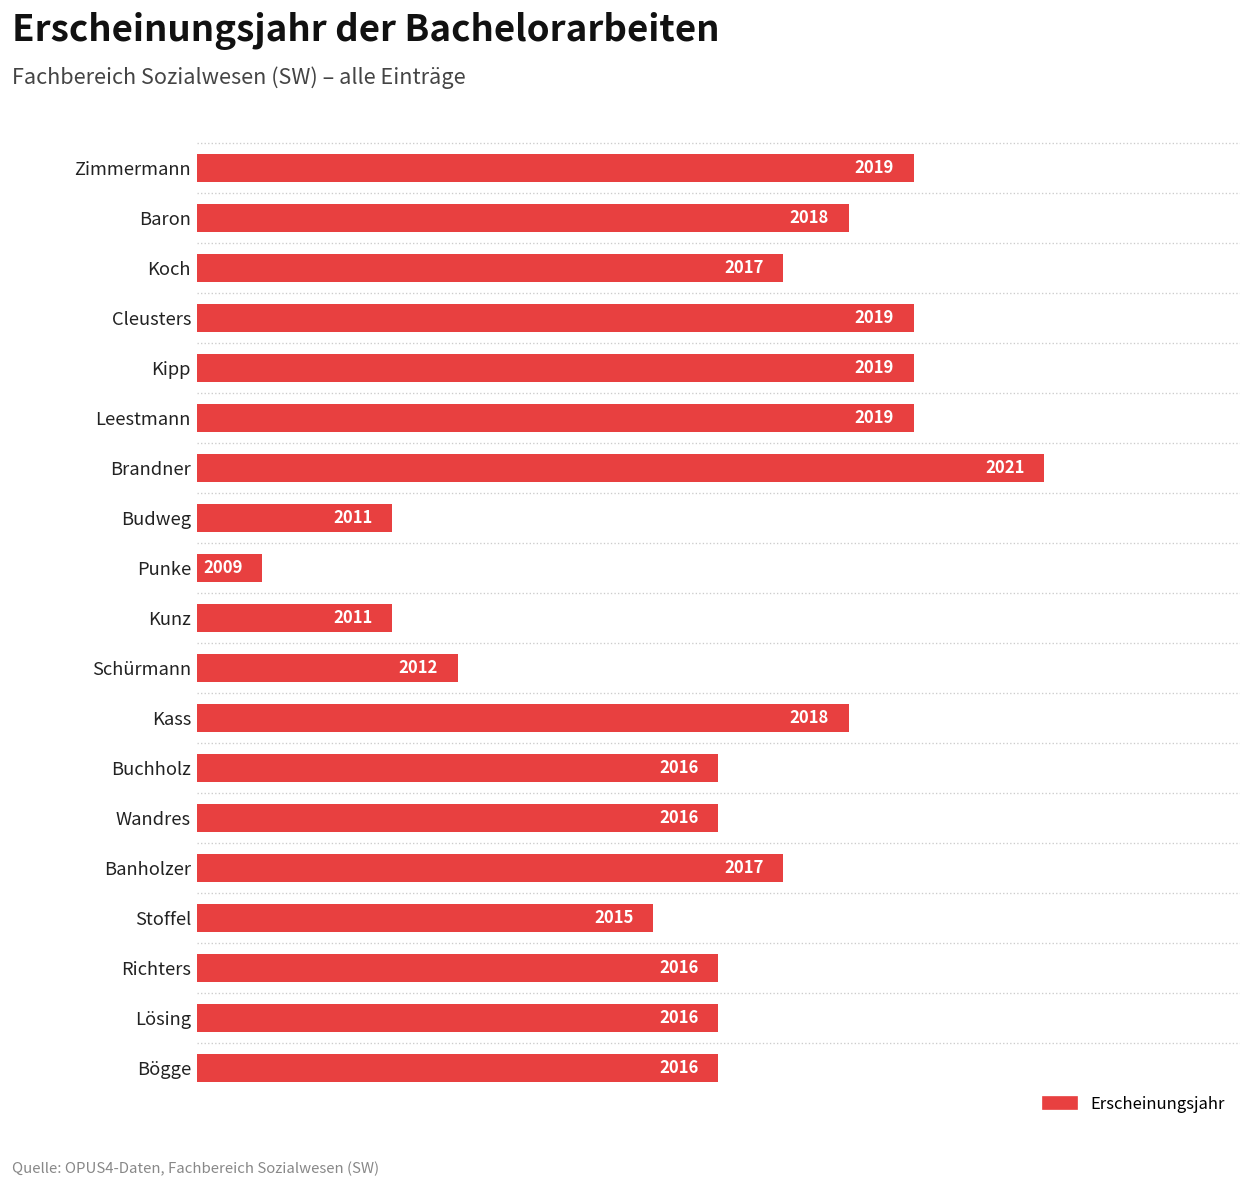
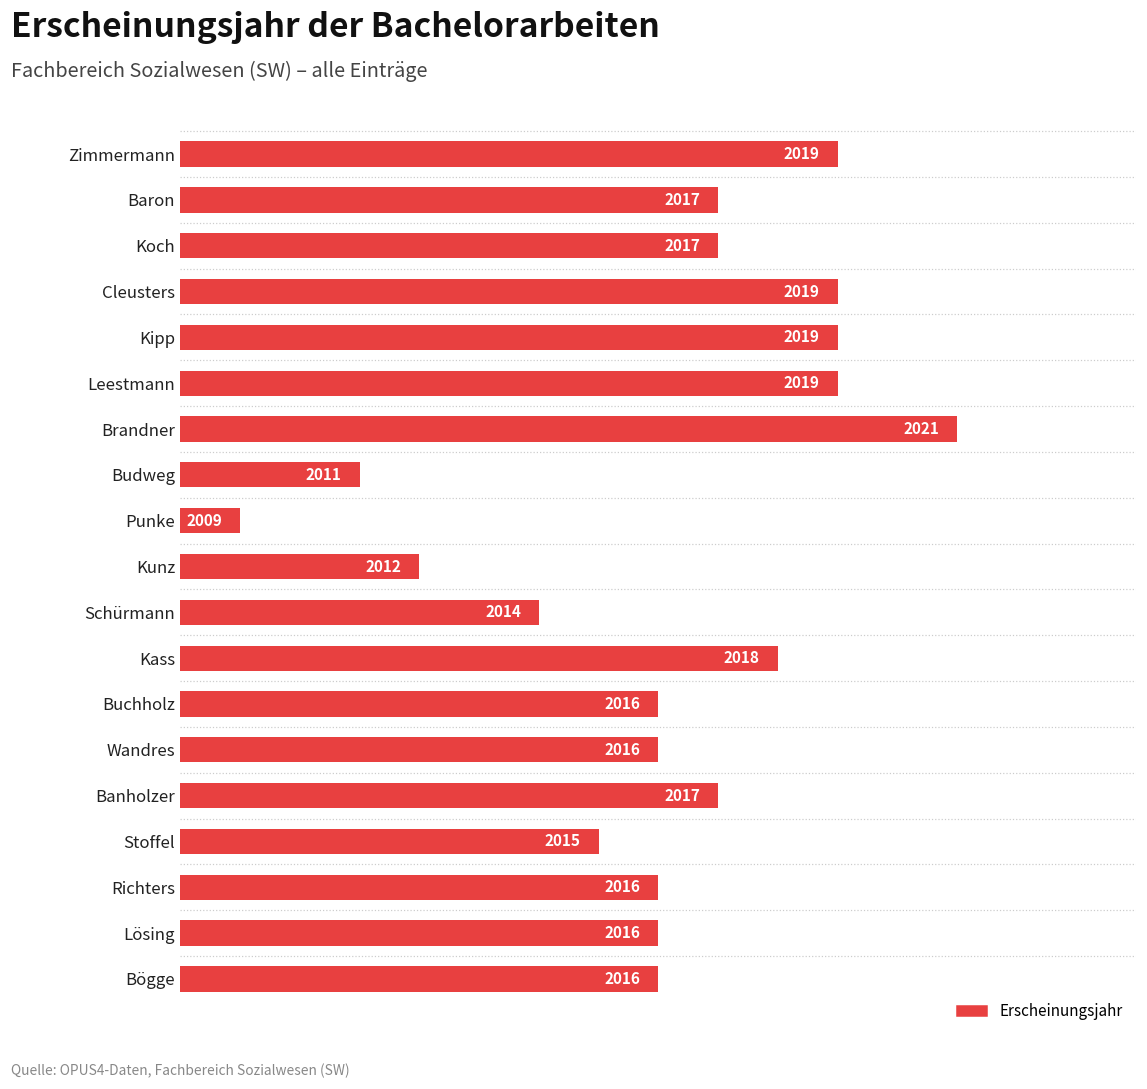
Baron: 2018 -> 2017
Kunz: 2011 -> 2012
Schürmann: 2012 -> 2014
